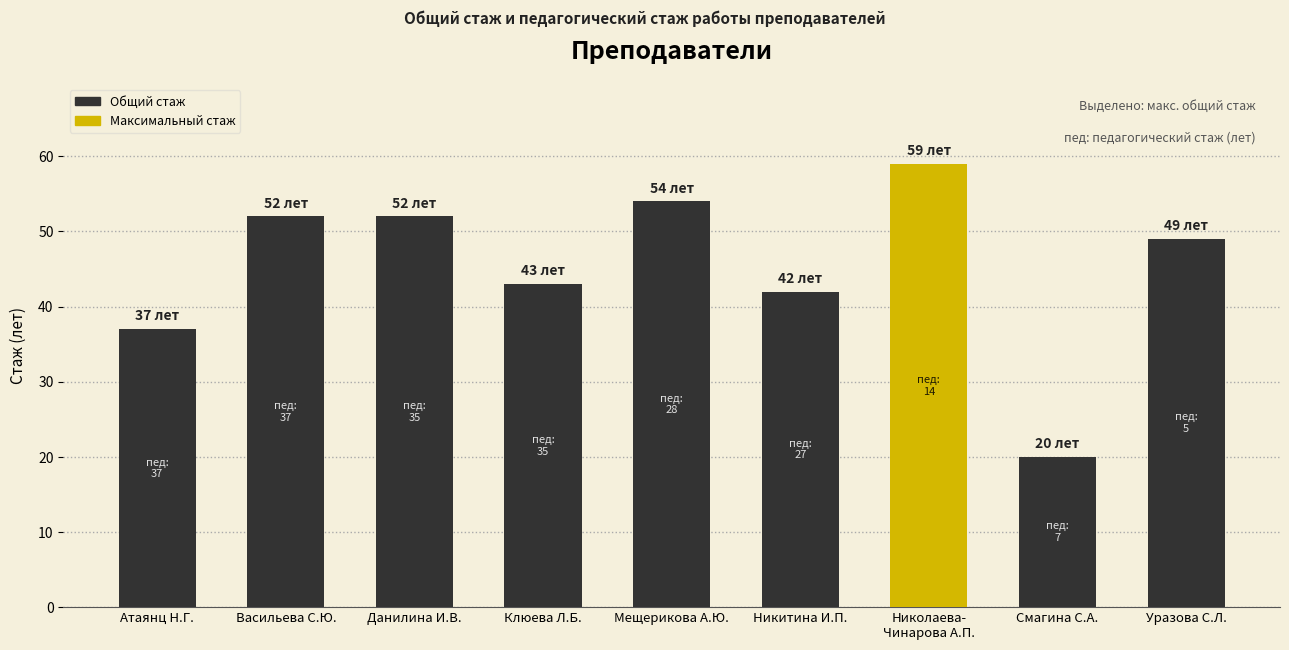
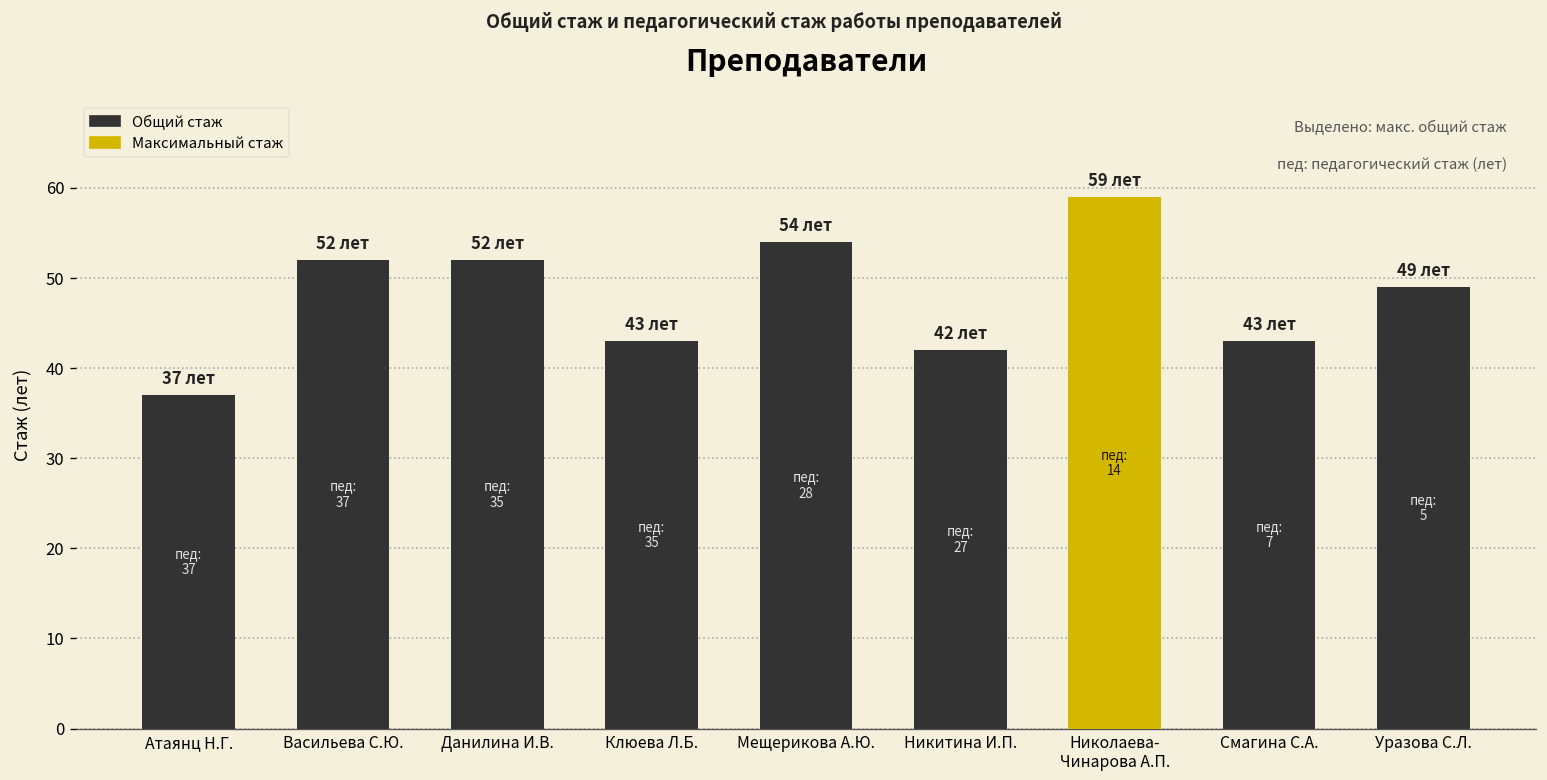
Смагина С.А.: 20 -> 43
